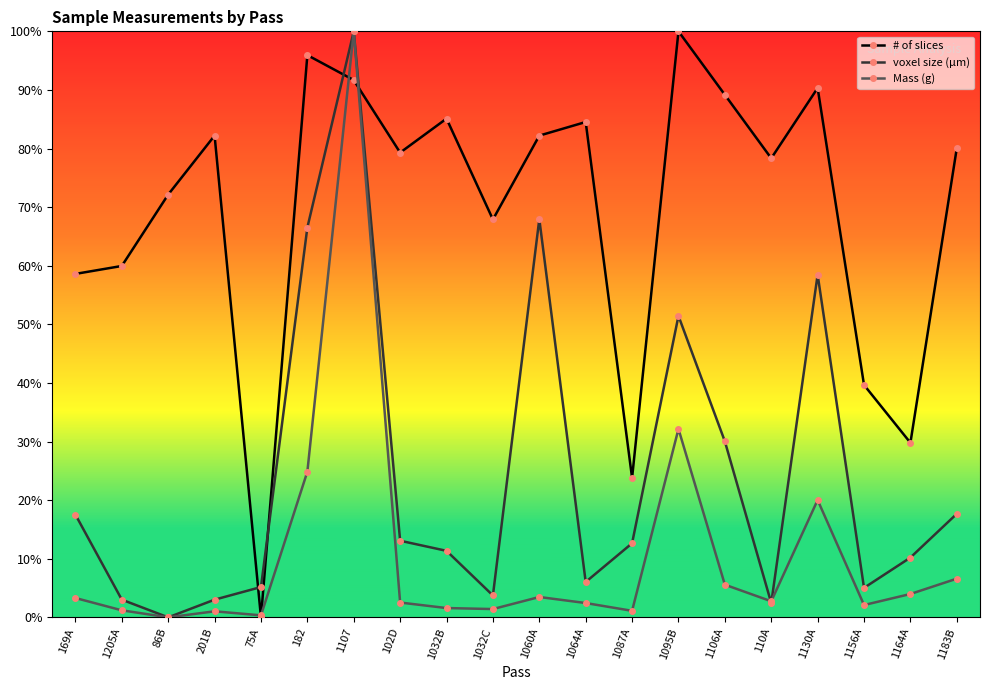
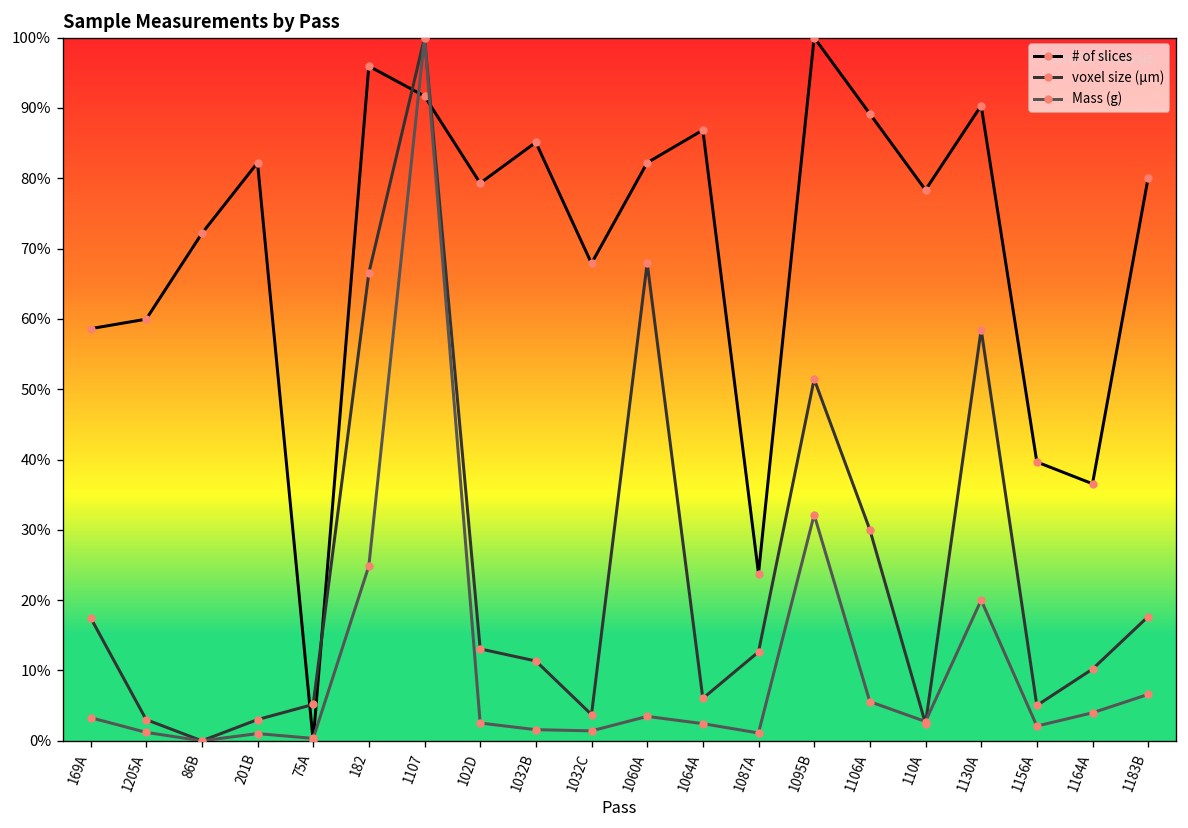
# of slices, 1064A: 85% -> 87%
# of slices, 1164A: 30% -> 37%
